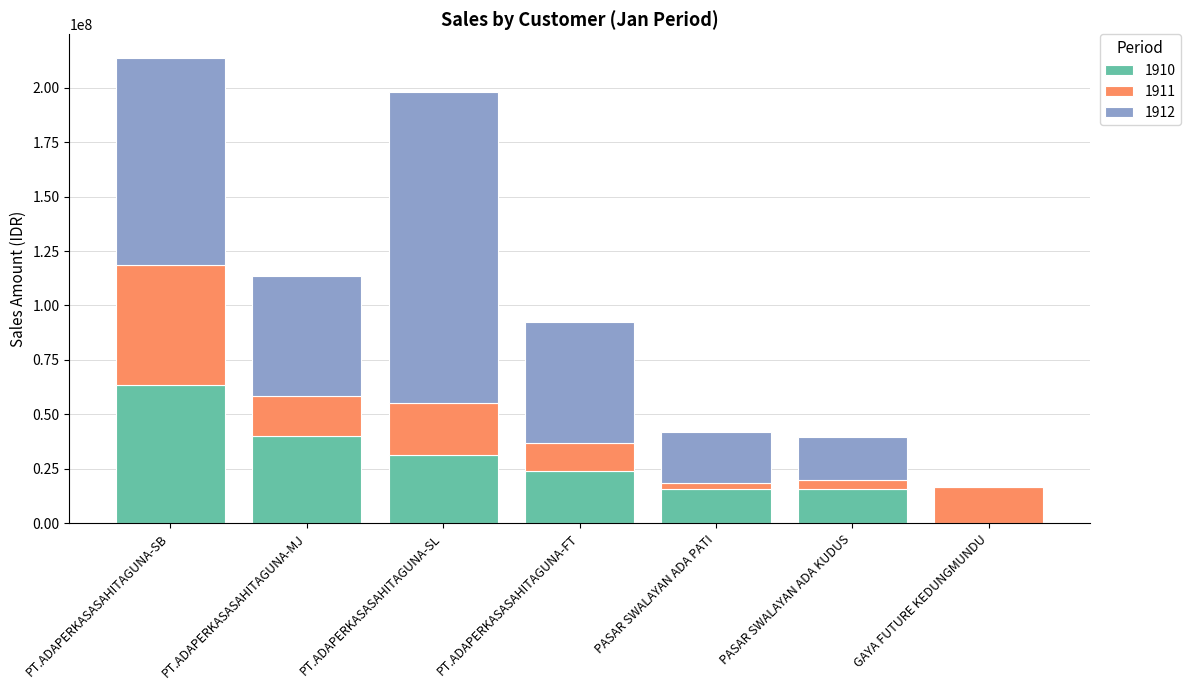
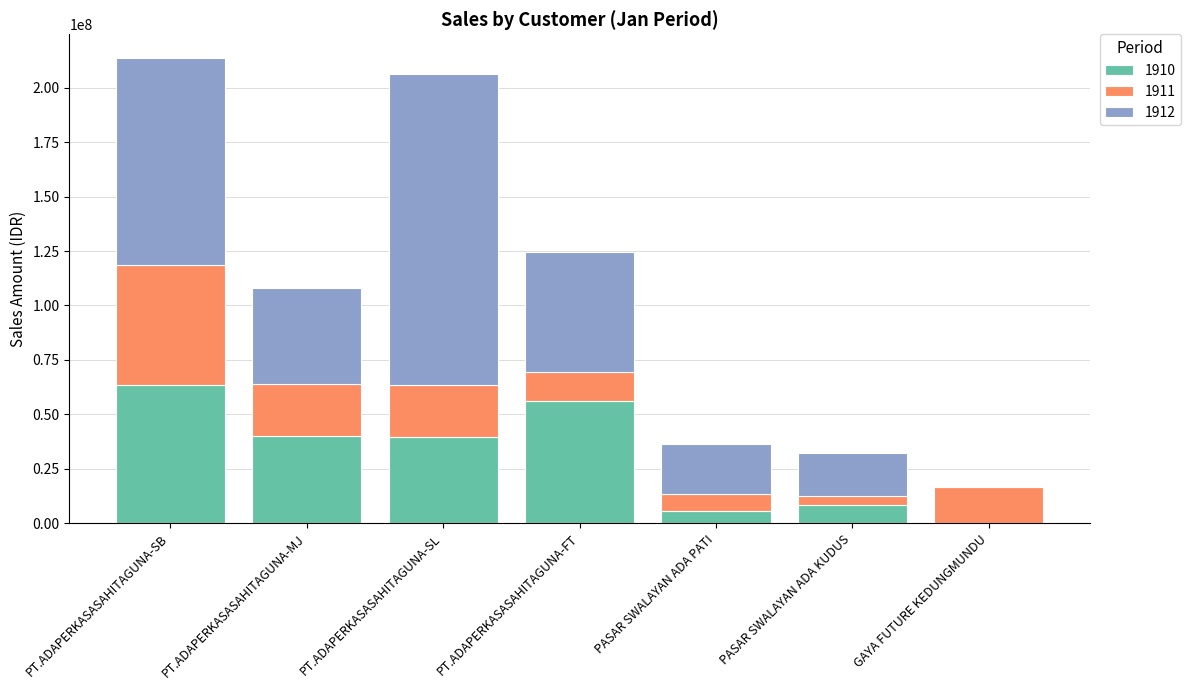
1911, PT.ADAPERKASASAHITAGUNA-MJ: 18000000 -> 24000000
1912, PT.ADAPERKASASAHITAGUNA-MJ: 55000000 -> 44000000
1910, PT.ADAPERKASASAHITAGUNA-SL: 31000000 -> 40000000
1910, PT.ADAPERKASASAHITAGUNA-FT: 24000000 -> 56000000
1910, PASAR SWALAYAN ADA PATI: 16000000 -> 5000000
1911, PASAR SWALAYAN ADA PATI: 3000000 -> 8000000
1910, PASAR SWALAYAN ADA KUDUS: 16000000 -> 9000000
